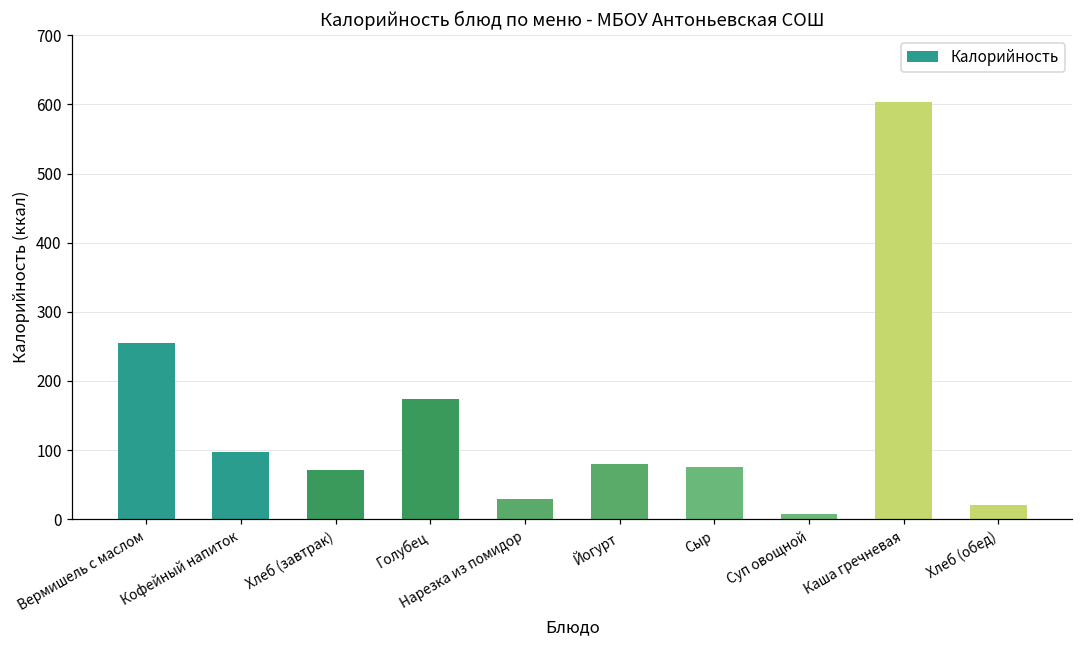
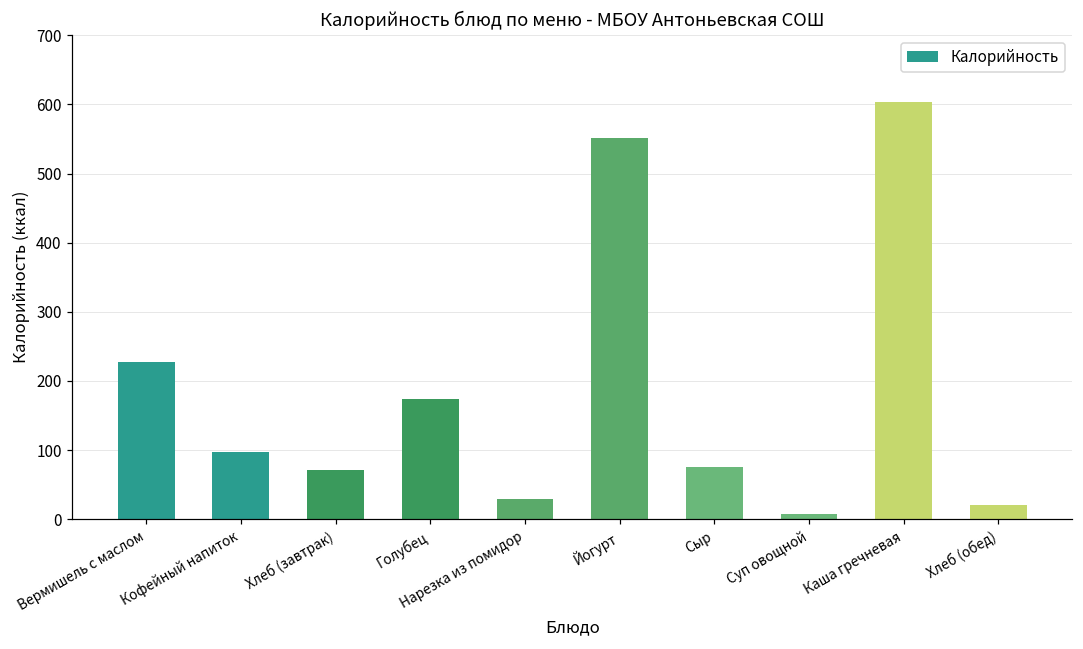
Вермишель с маслом: 260 -> 230
Йогурт: 80 -> 550
